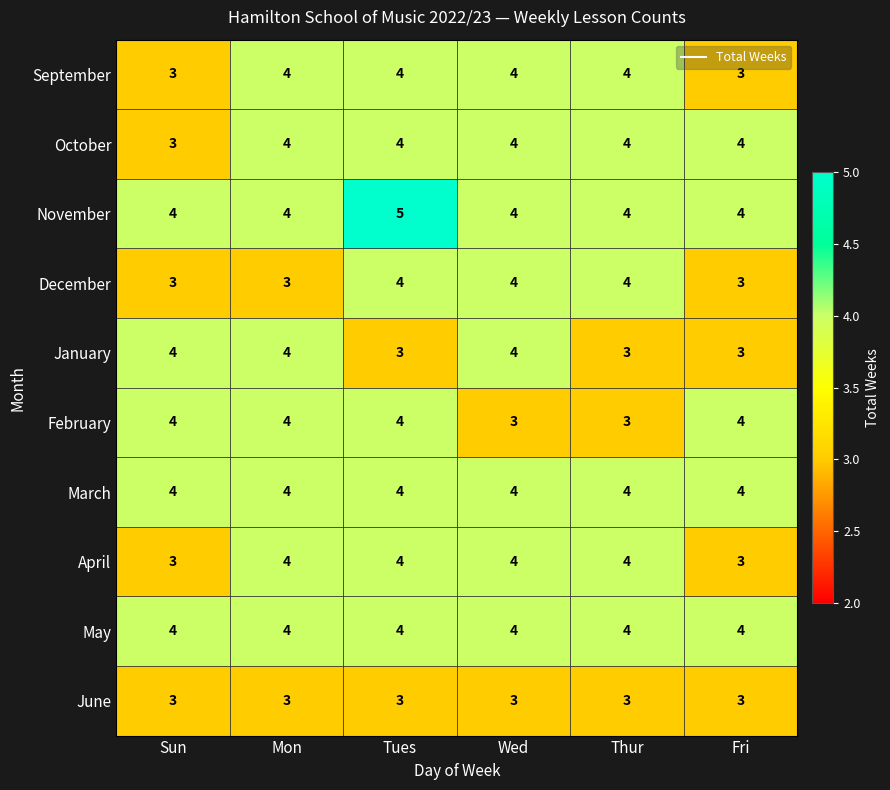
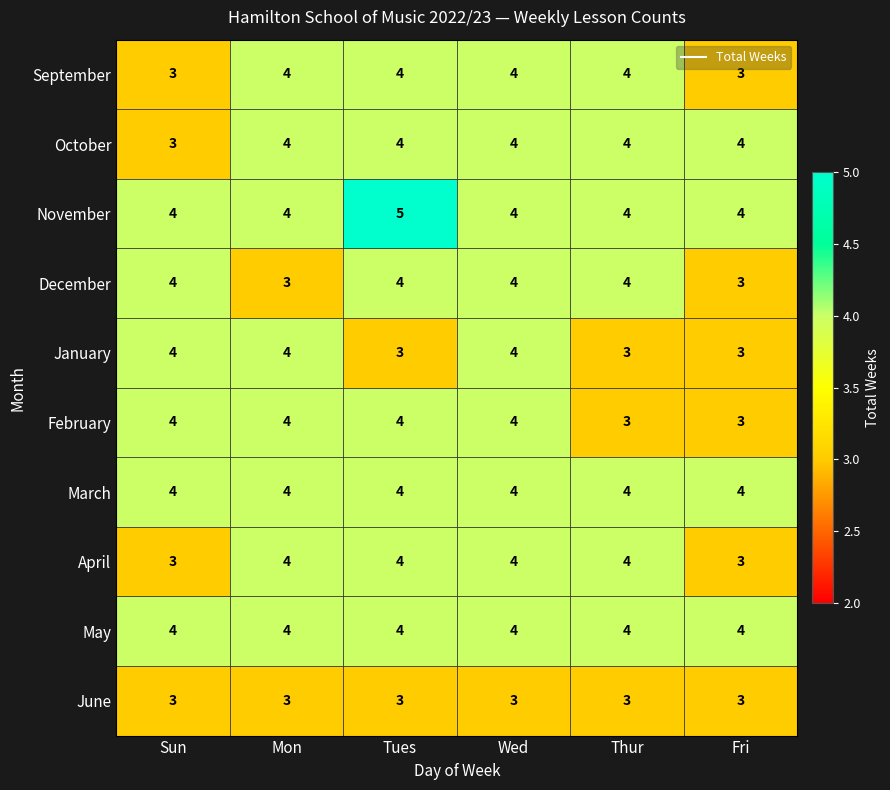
December, Sun: 3 -> 4
February, Wed: 3 -> 4
February, Fri: 4 -> 3
